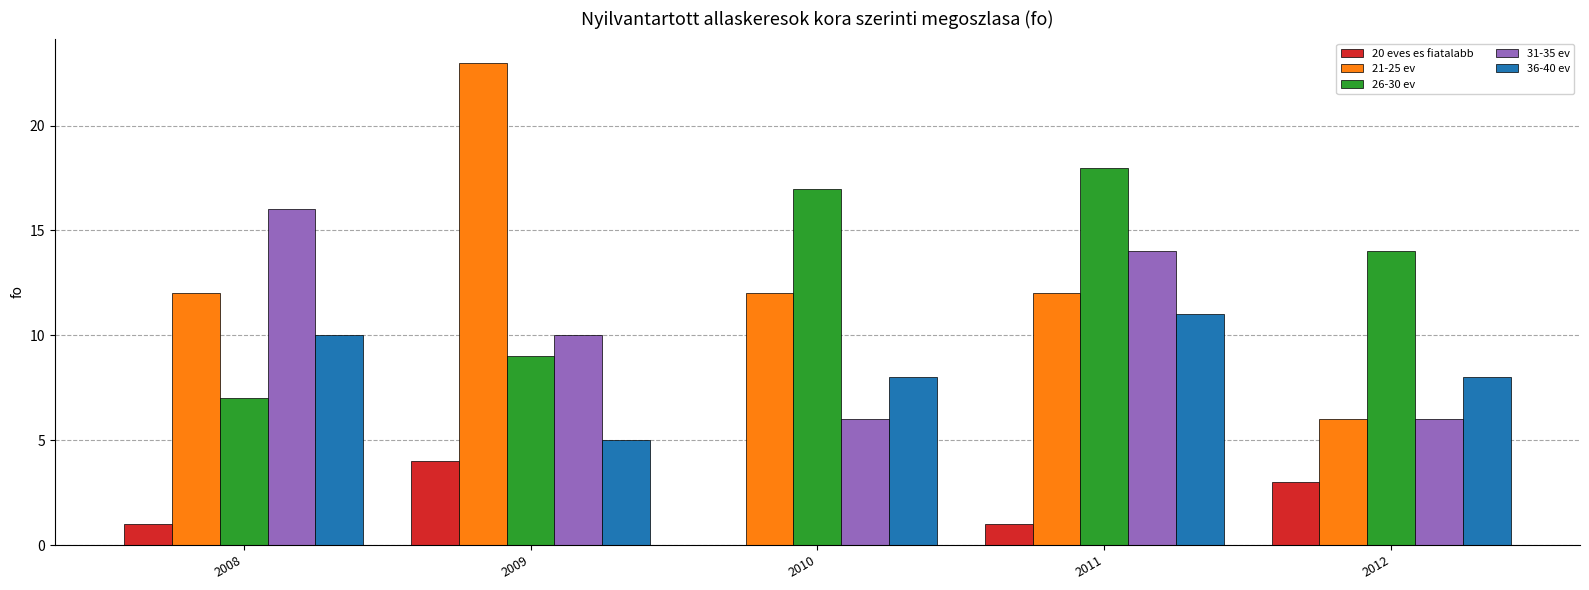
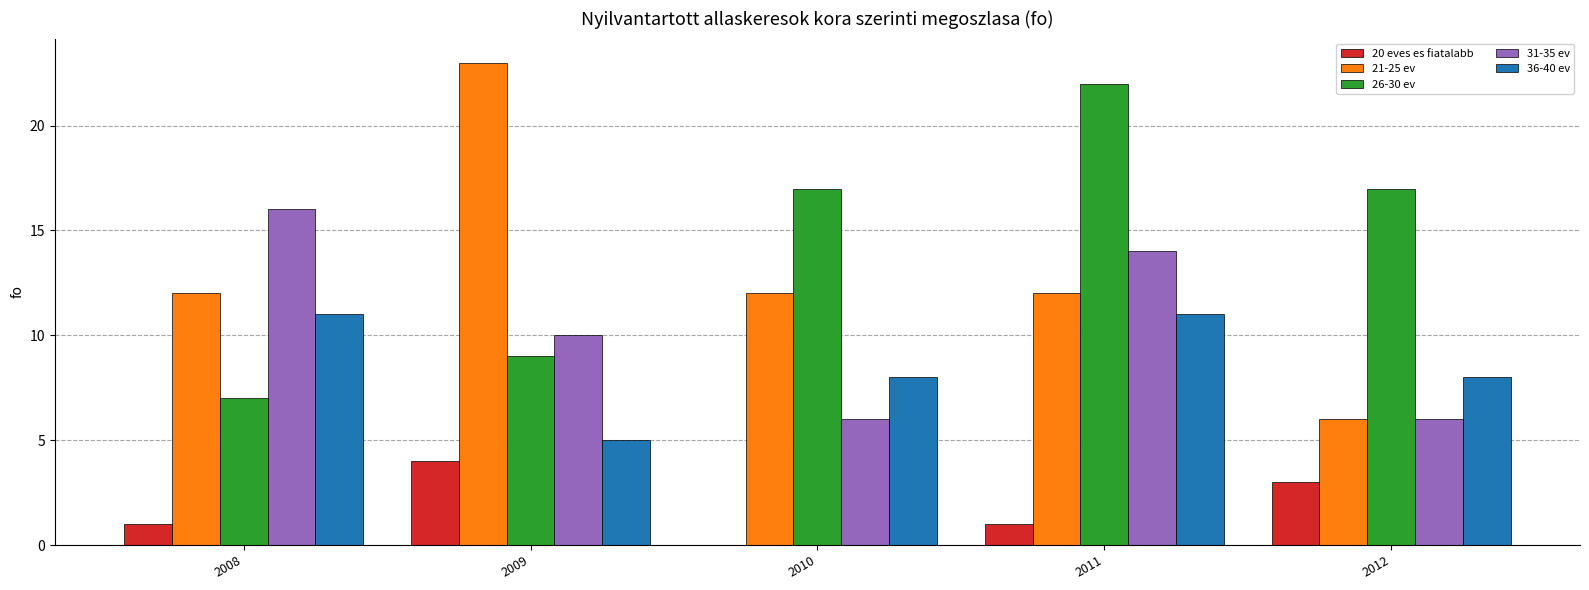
36-40 ev, 2008: 10 -> 11
26-30 ev, 2011: 18 -> 22
26-30 ev, 2012: 14 -> 17
